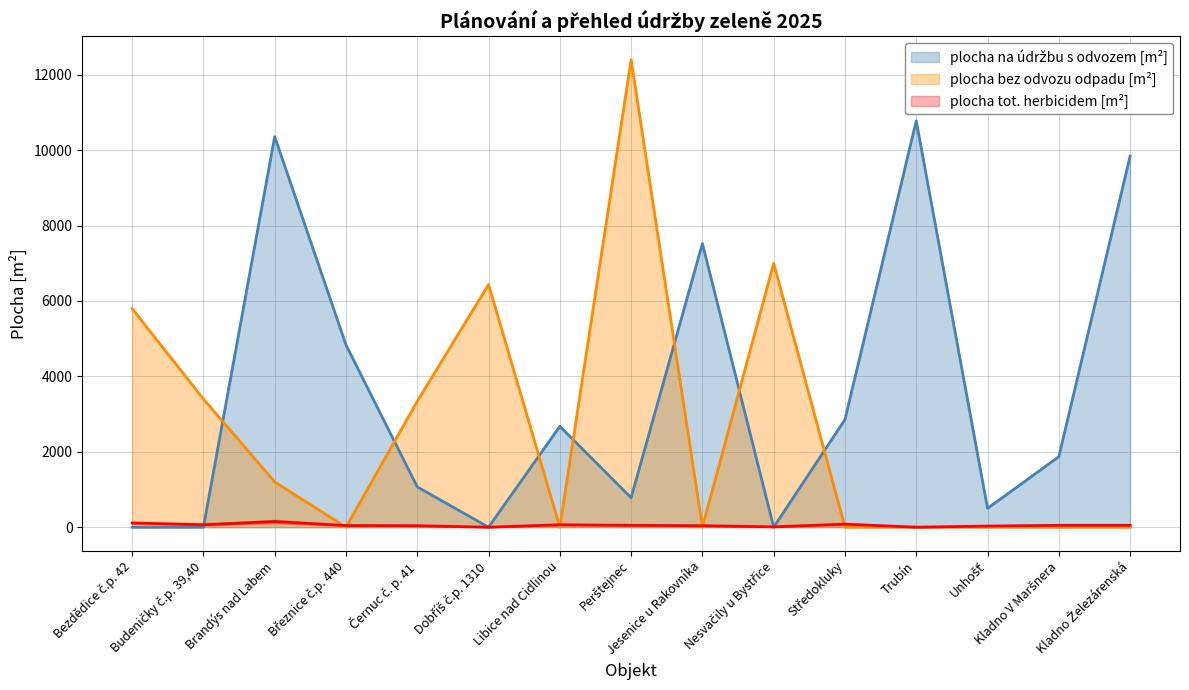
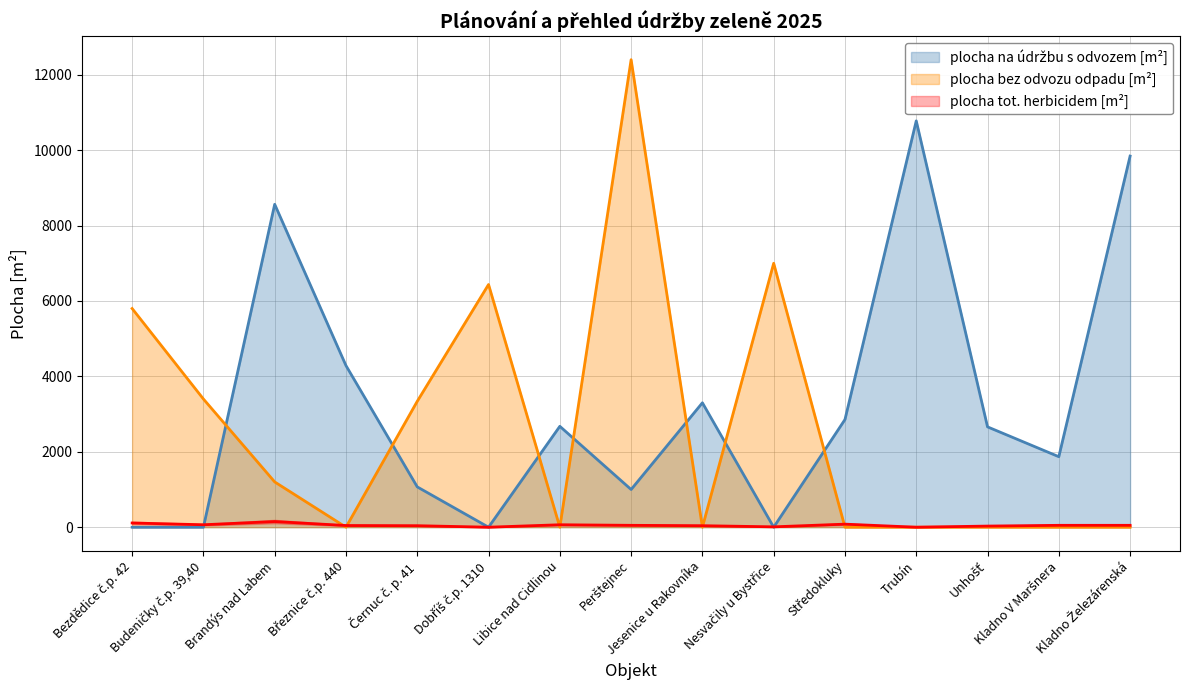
plocha na údržbu s odvozem [m²], Brandýs nad Labem: 10400 -> 8600
plocha na údržbu s odvozem [m²], Březnice č.p. 440: 4800 -> 4300
plocha na údržbu s odvozem [m²], Perštejnec: 800 -> 1000
plocha na údržbu s odvozem [m²], Jesenice u Rakovníka: 7500 -> 3300
plocha na údržbu s odvozem [m²], Unhošť: 500 -> 2700
